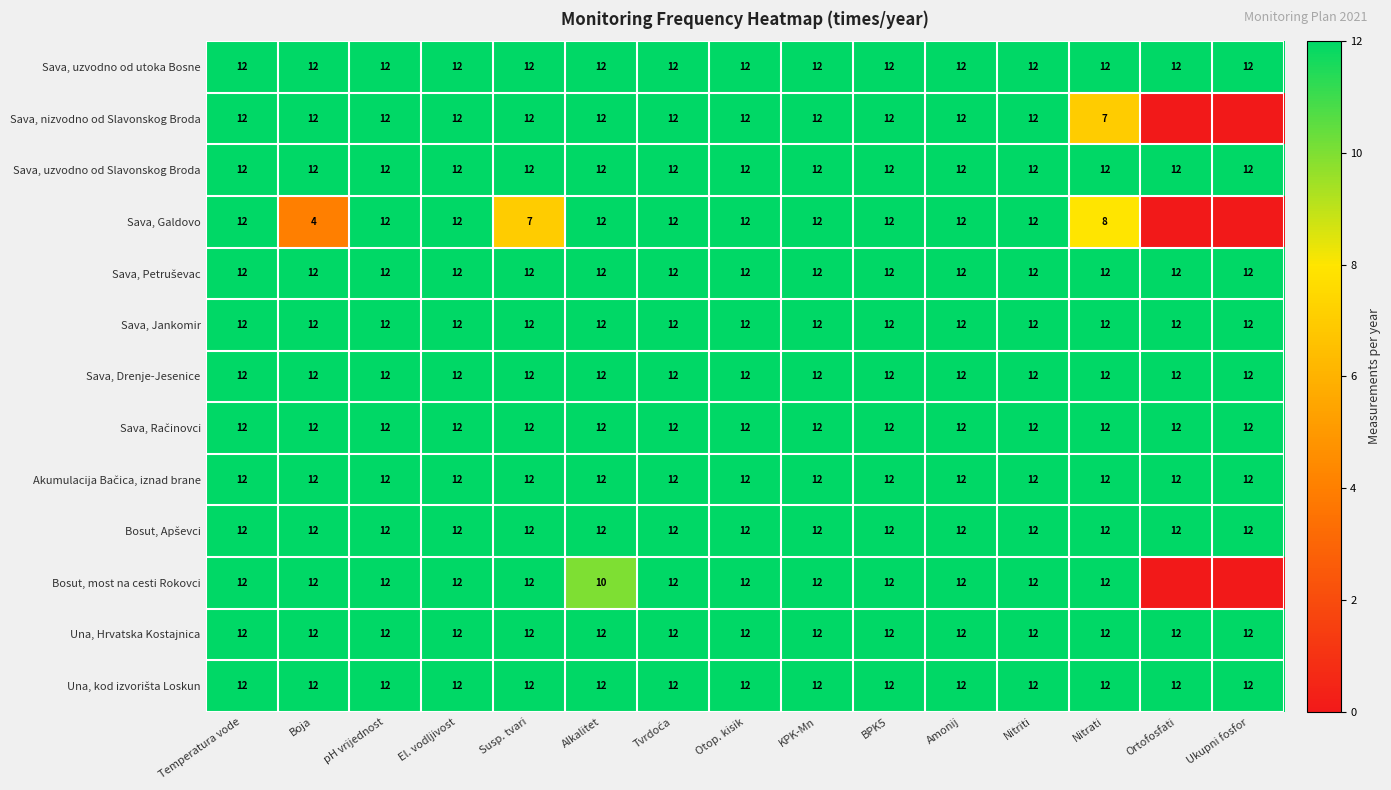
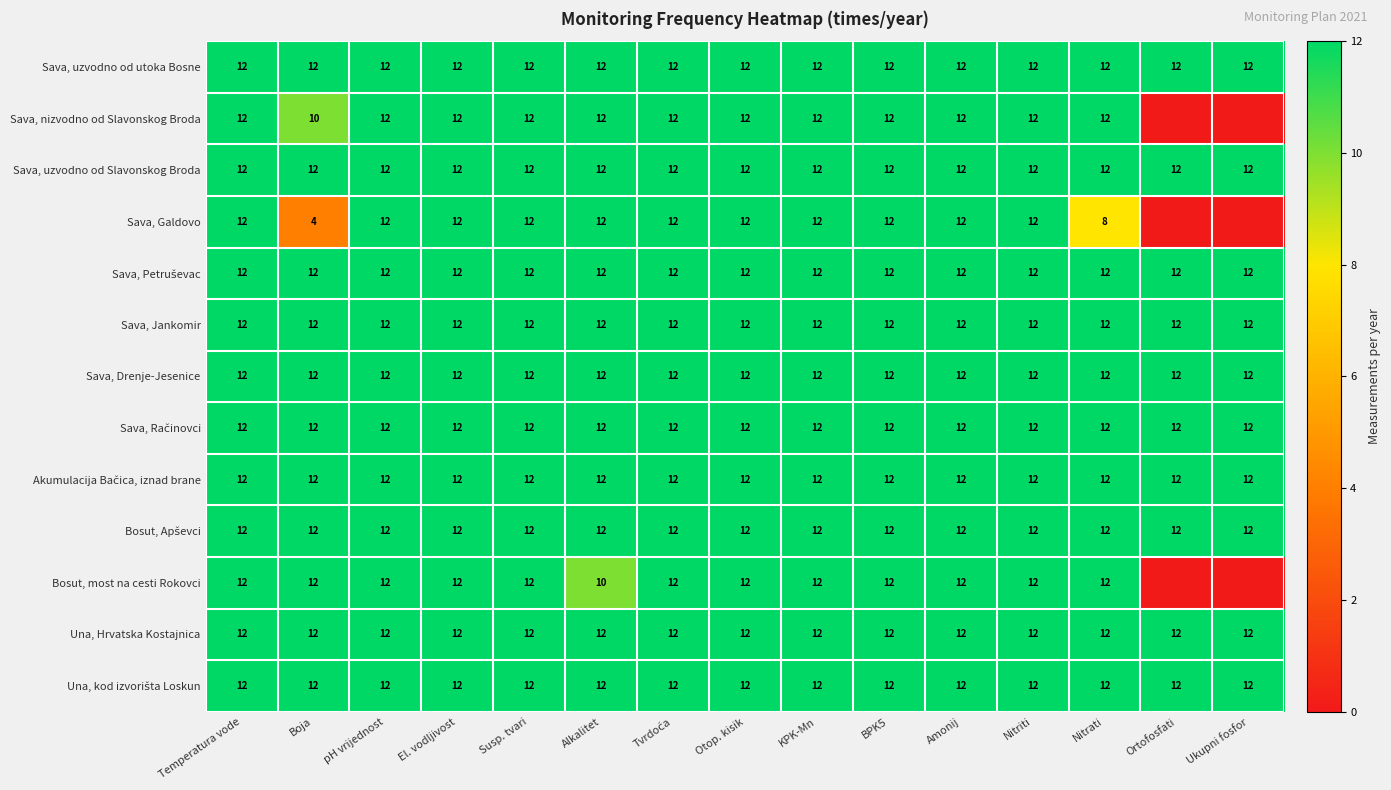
Sava, nizvodno od Slavonskog Broda, Boja: 12 -> 10
Sava, nizvodno od Slavonskog Broda, Nitrati: 7 -> 12
Sava, Galdovo, Susp. tvari: 7 -> 12
